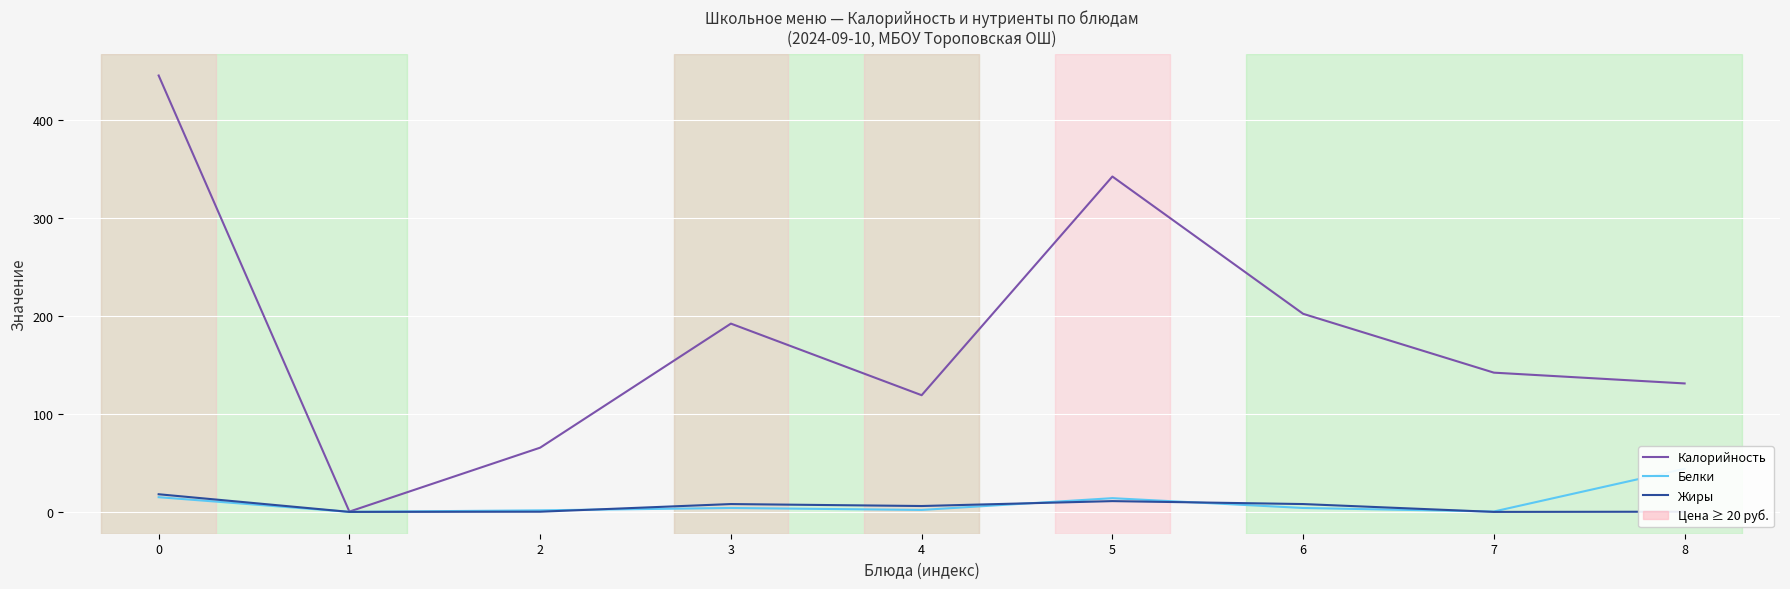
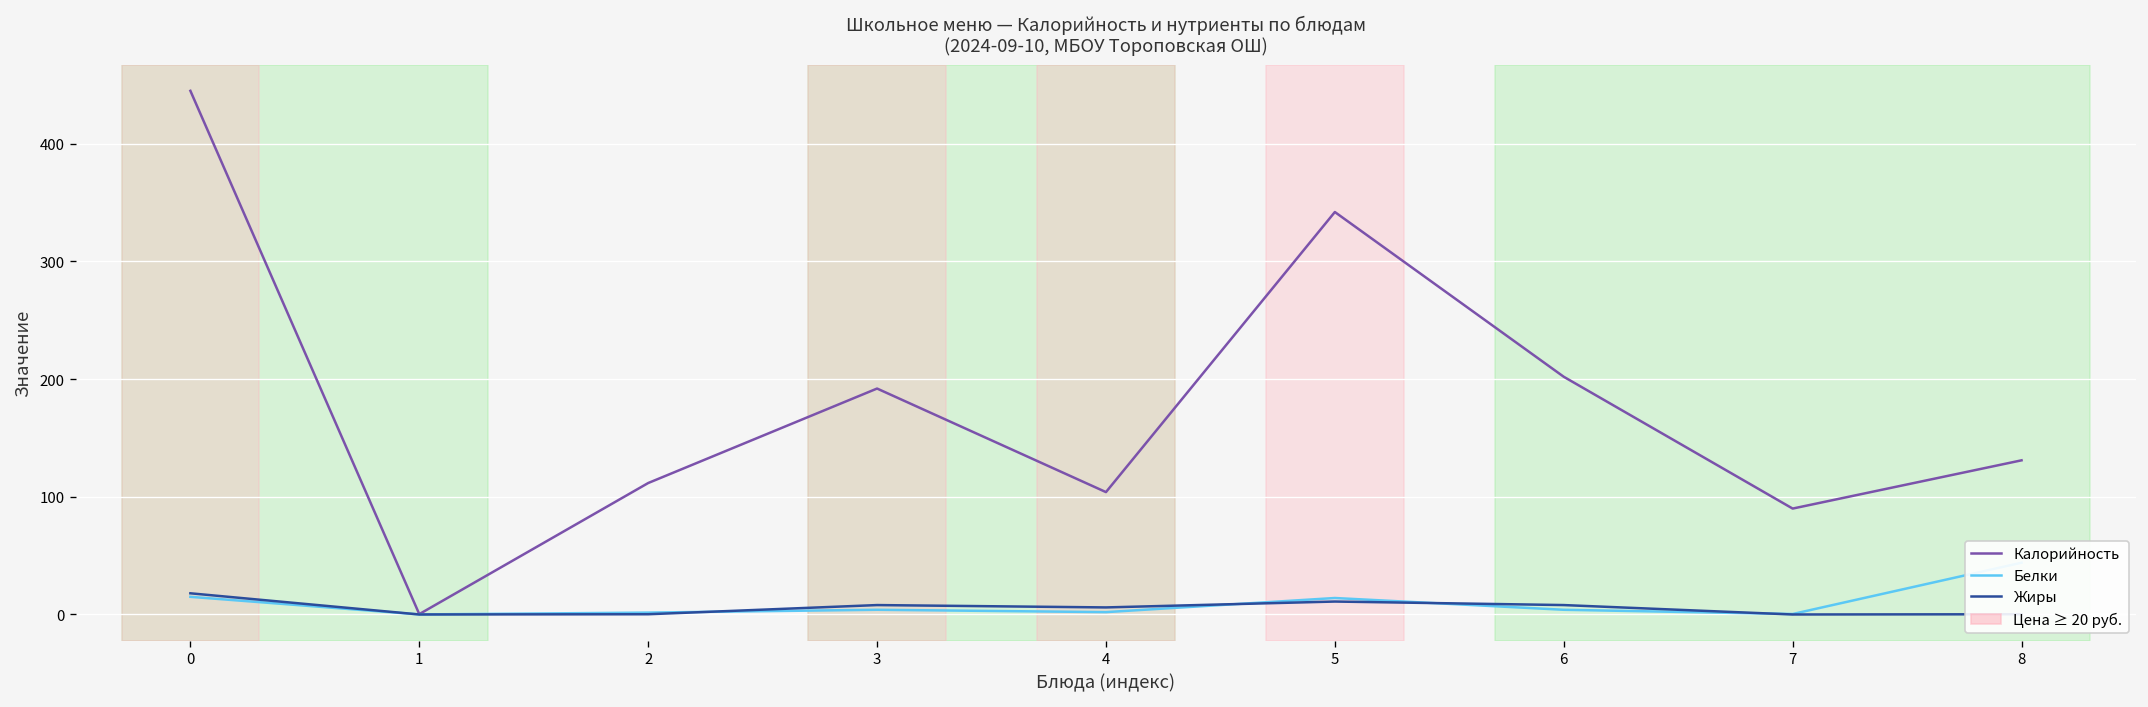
Калорийность, 2: 70 -> 110
Калорийность, 4: 120 -> 100
Калорийность, 7: 140 -> 90
